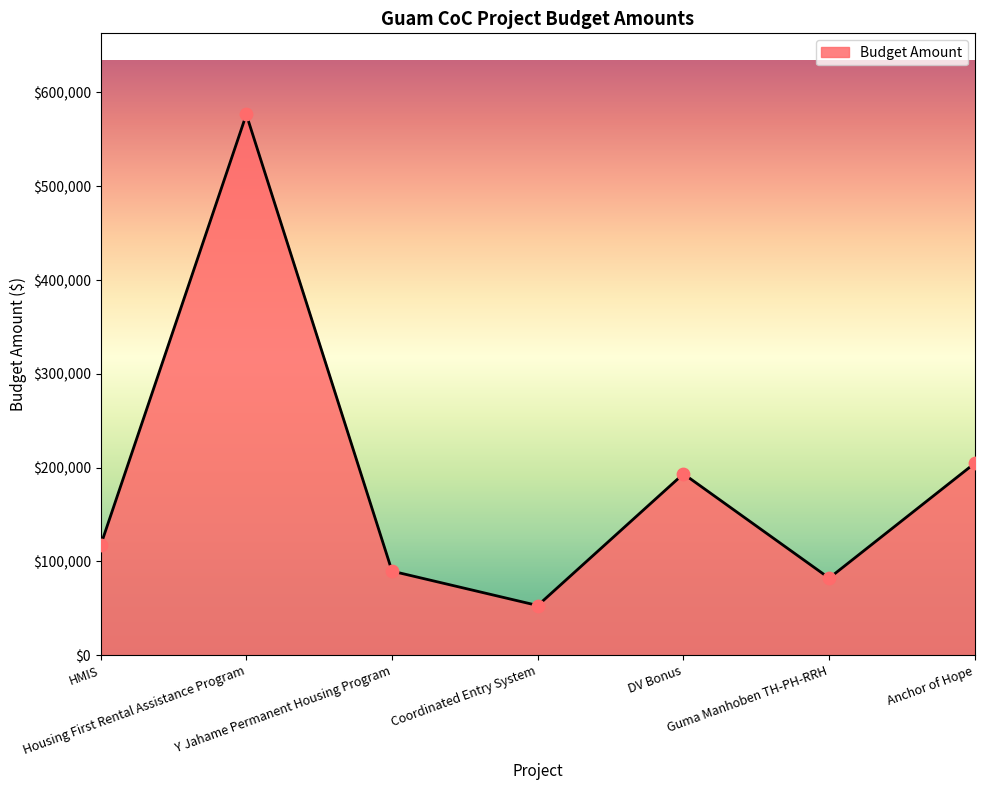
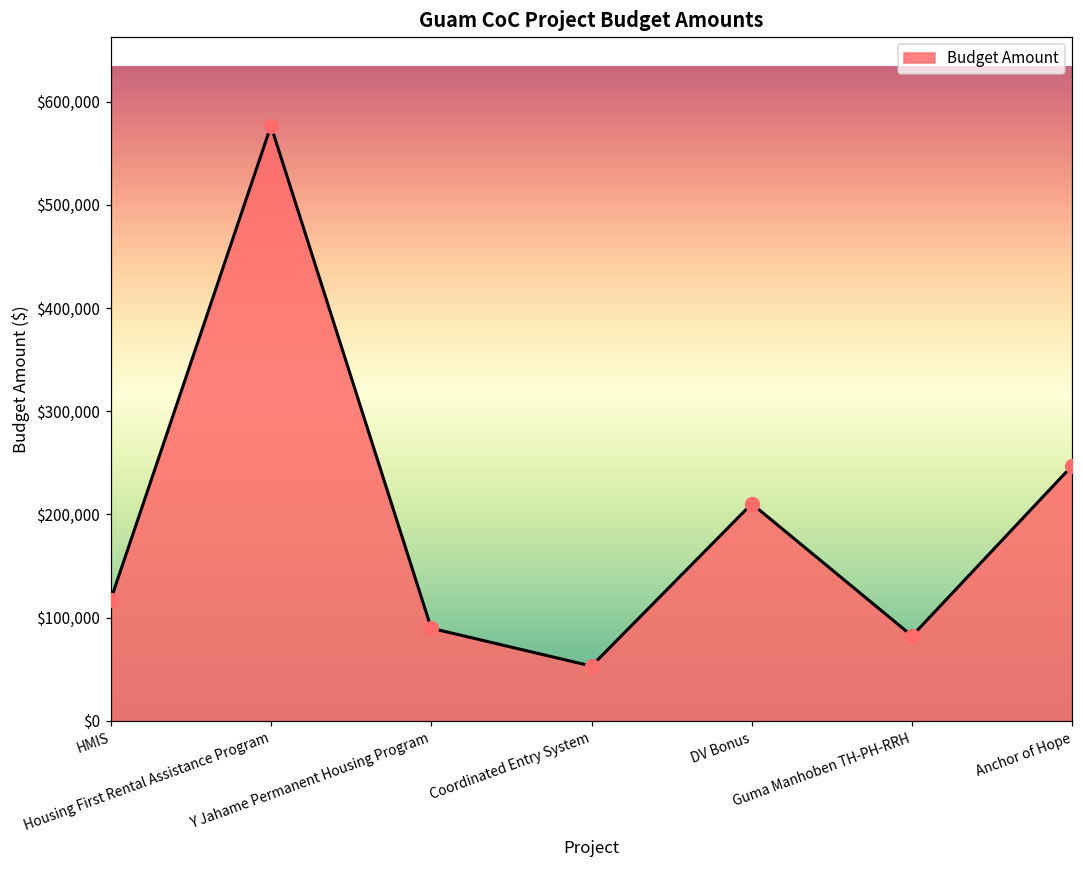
DV Bonus: $190,000 -> $210,000
Anchor of Hope: $200,000 -> $250,000
